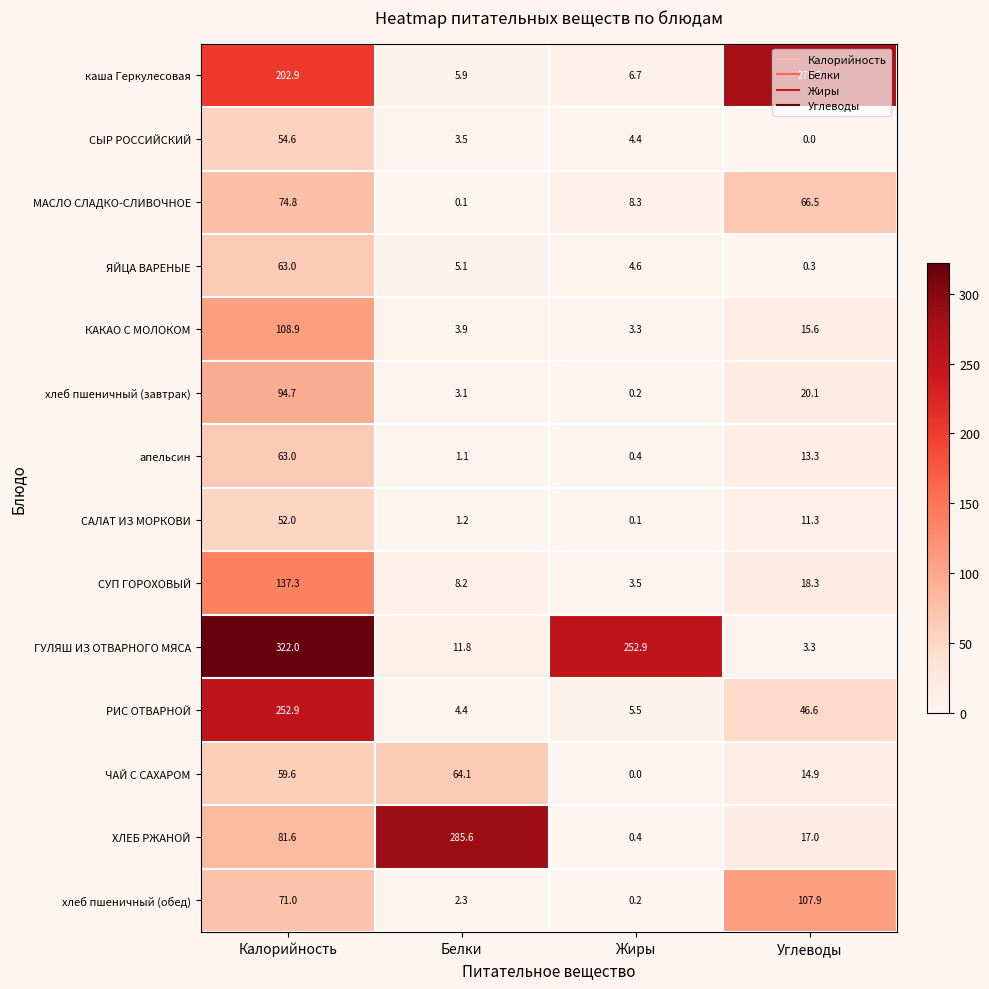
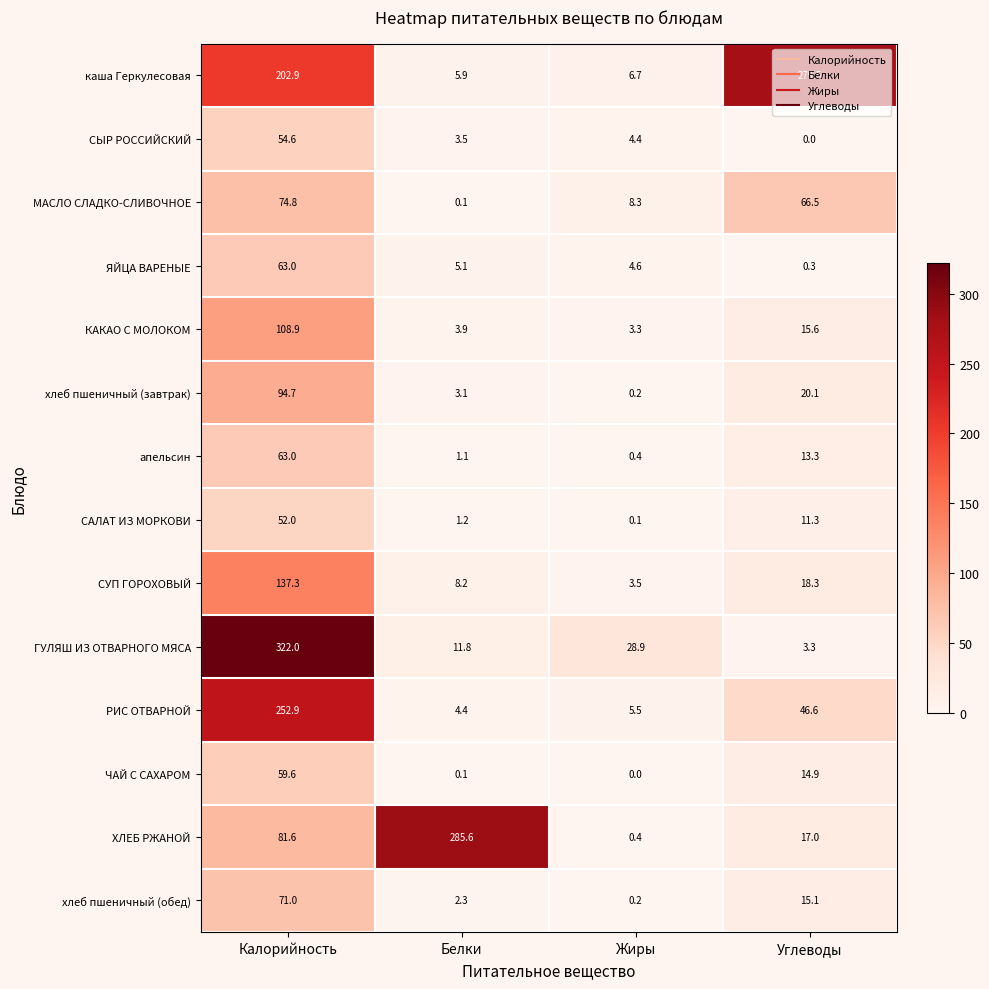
ГУЛЯШ ИЗ ОТВАРНОГО МЯСА, Жиры: 252.9 -> 28.9
ЧАЙ С САХАРОМ, Белки: 64.1 -> 0.1
хлеб пшеничный (обед), Углеводы: 107.9 -> 15.1
